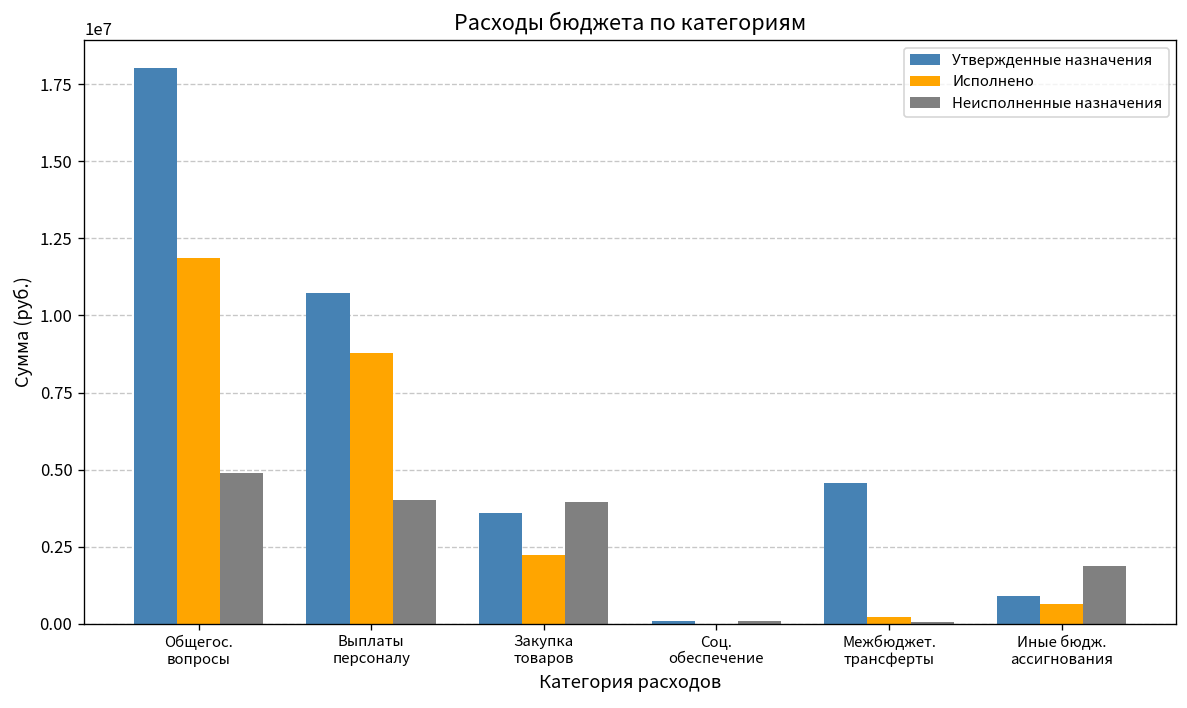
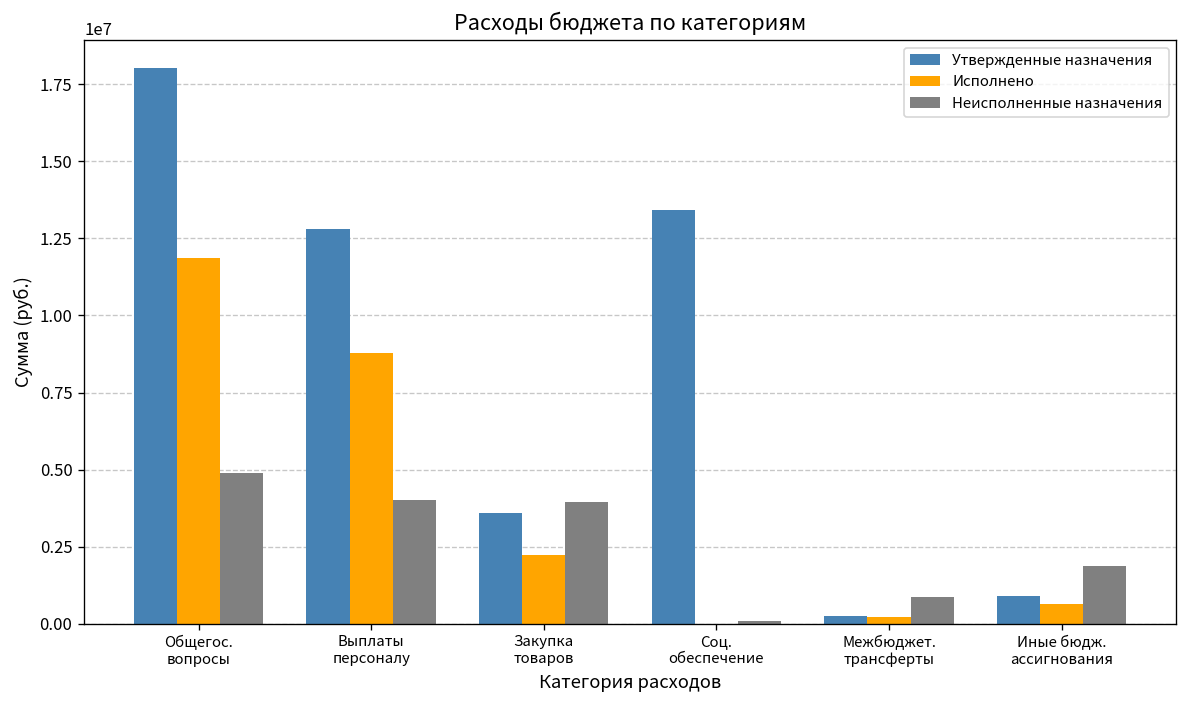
Утвержденные назначения, Выплаты персоналу: 10700000 -> 12800000
Утвержденные назначения, Соц. обеспечение: 100000 -> 13400000
Утвержденные назначения, Межбюджет. трансферты: 4600000 -> 300000
Неисполненные назначения, Межбюджет. трансферты: 0 -> 900000
